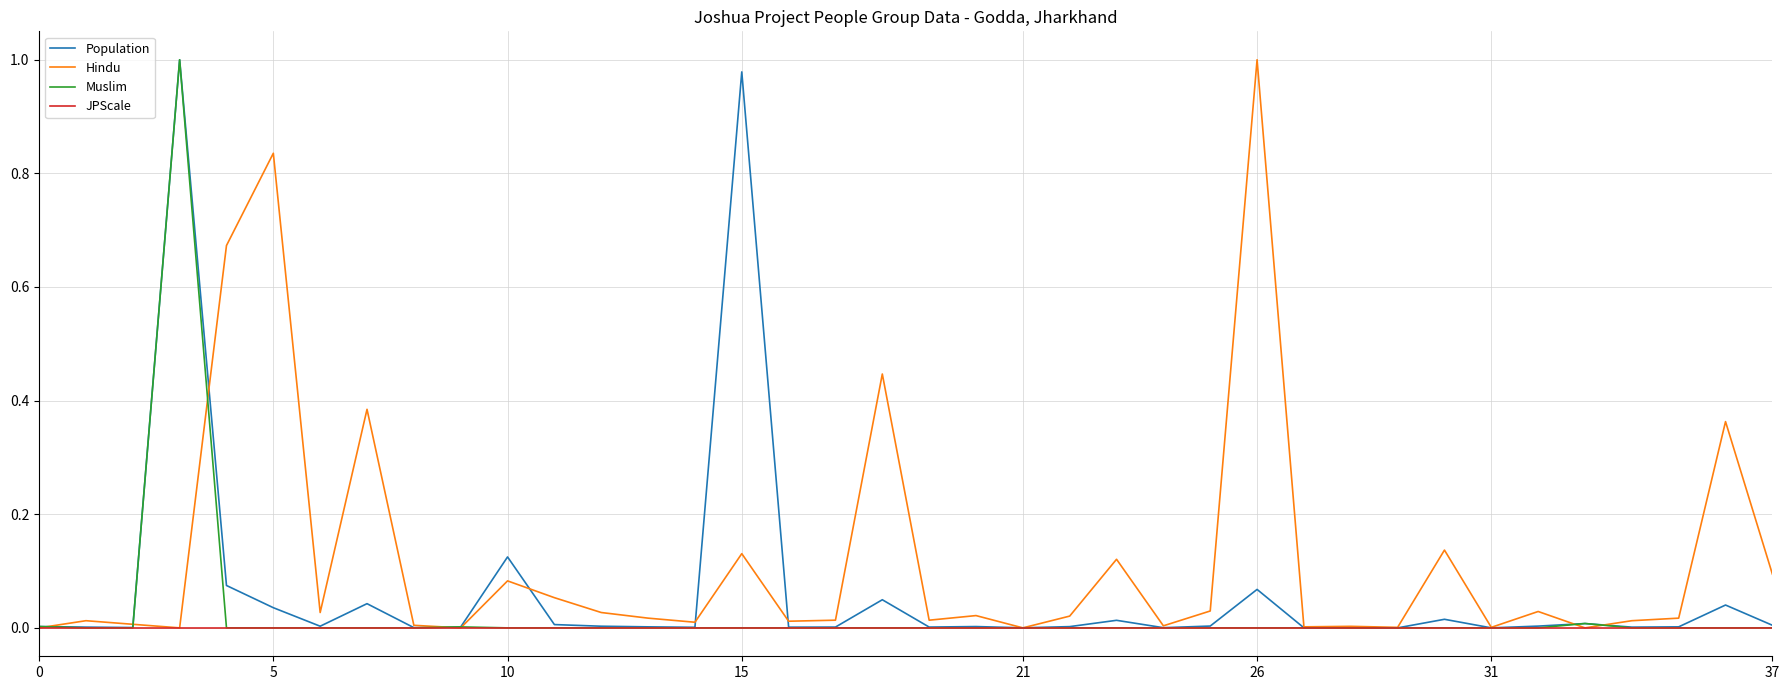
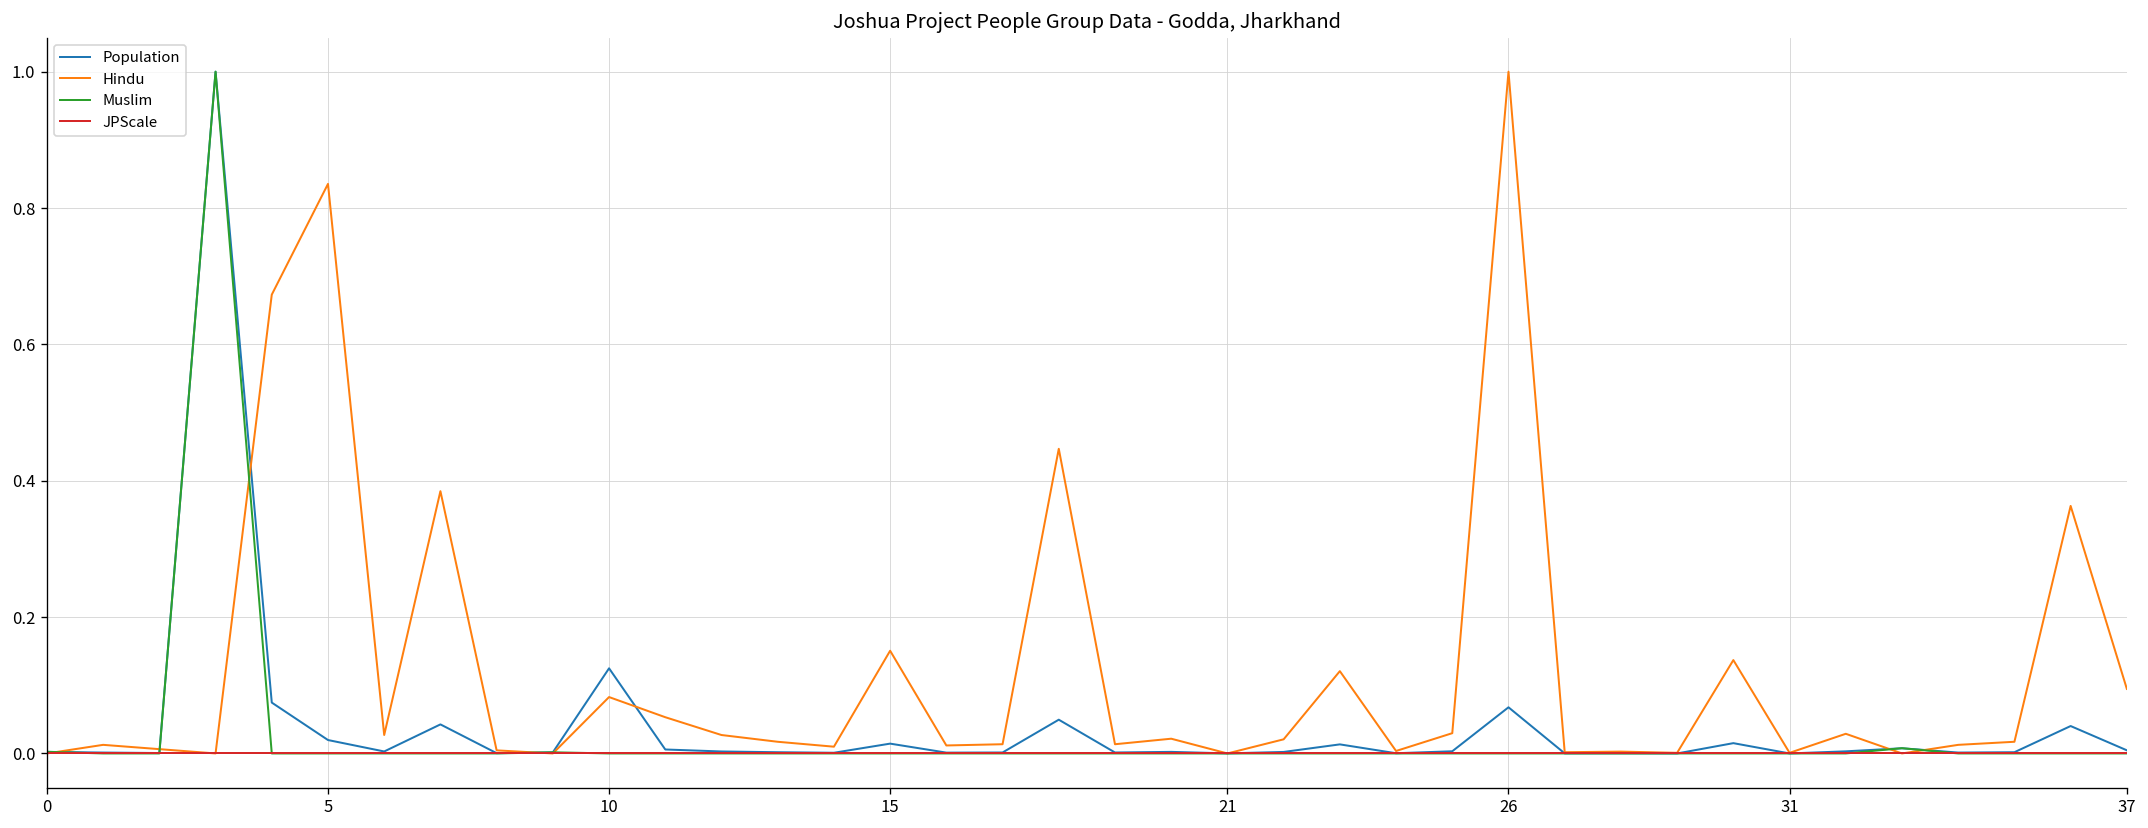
Population, 5: 0.04 -> 0.02
Population, 15: 0.98 -> 0.01
Hindu, 15: 0.13 -> 0.15
